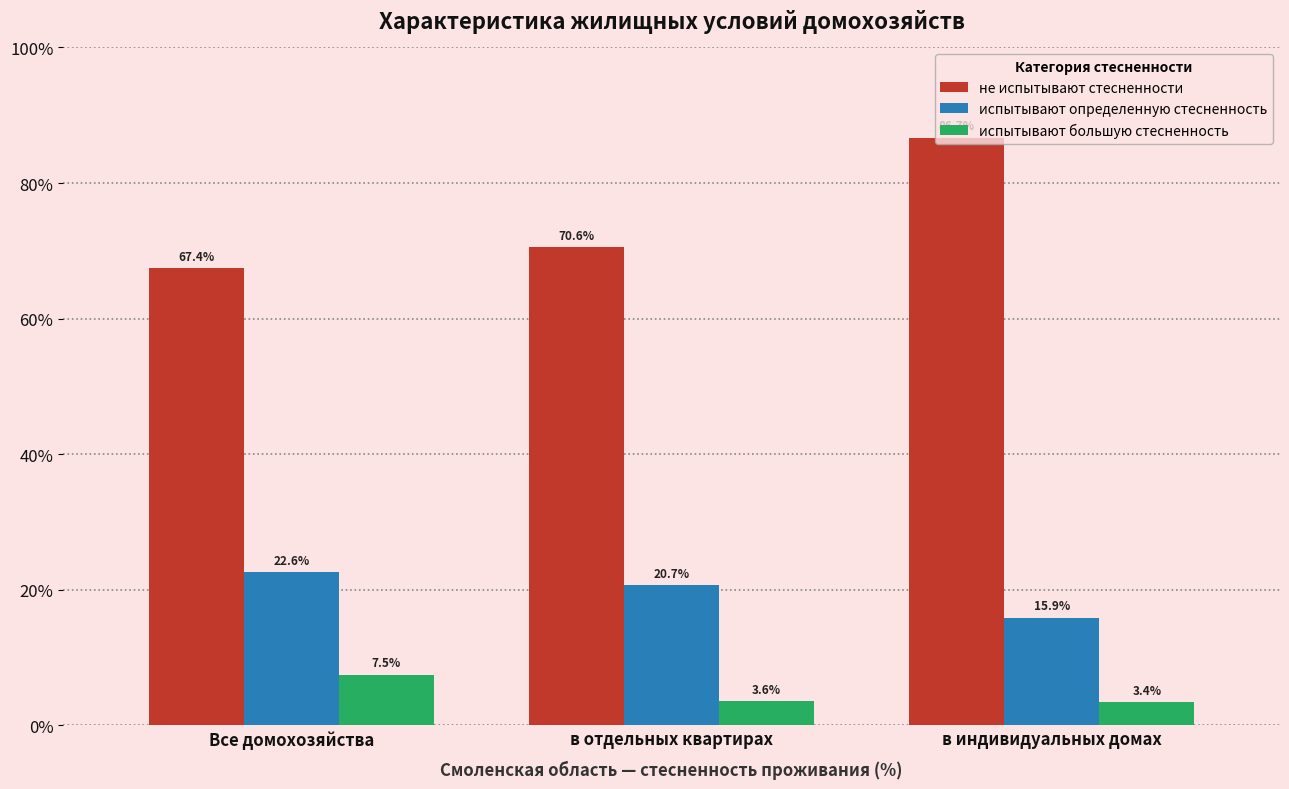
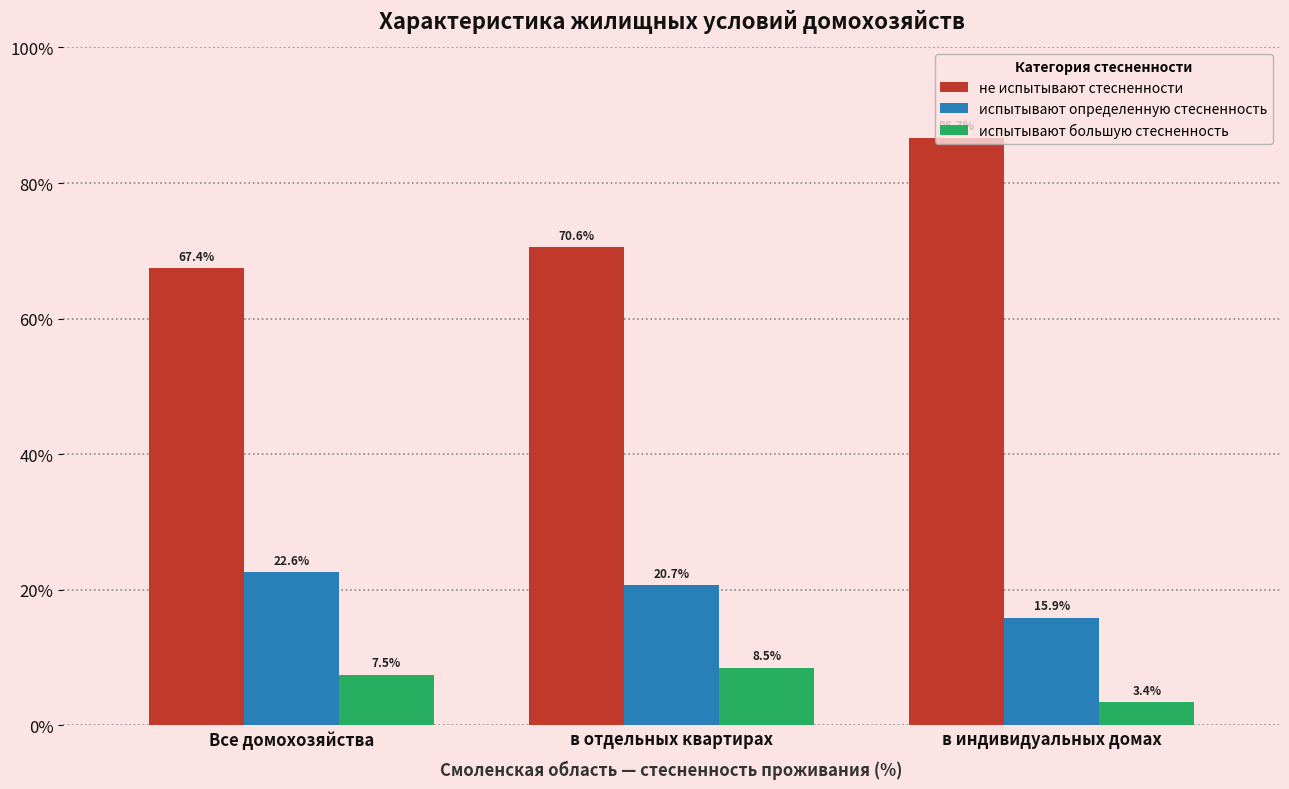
испытывают большую стесненность, в отдельных квартирах: 3.6% -> 8.5%
